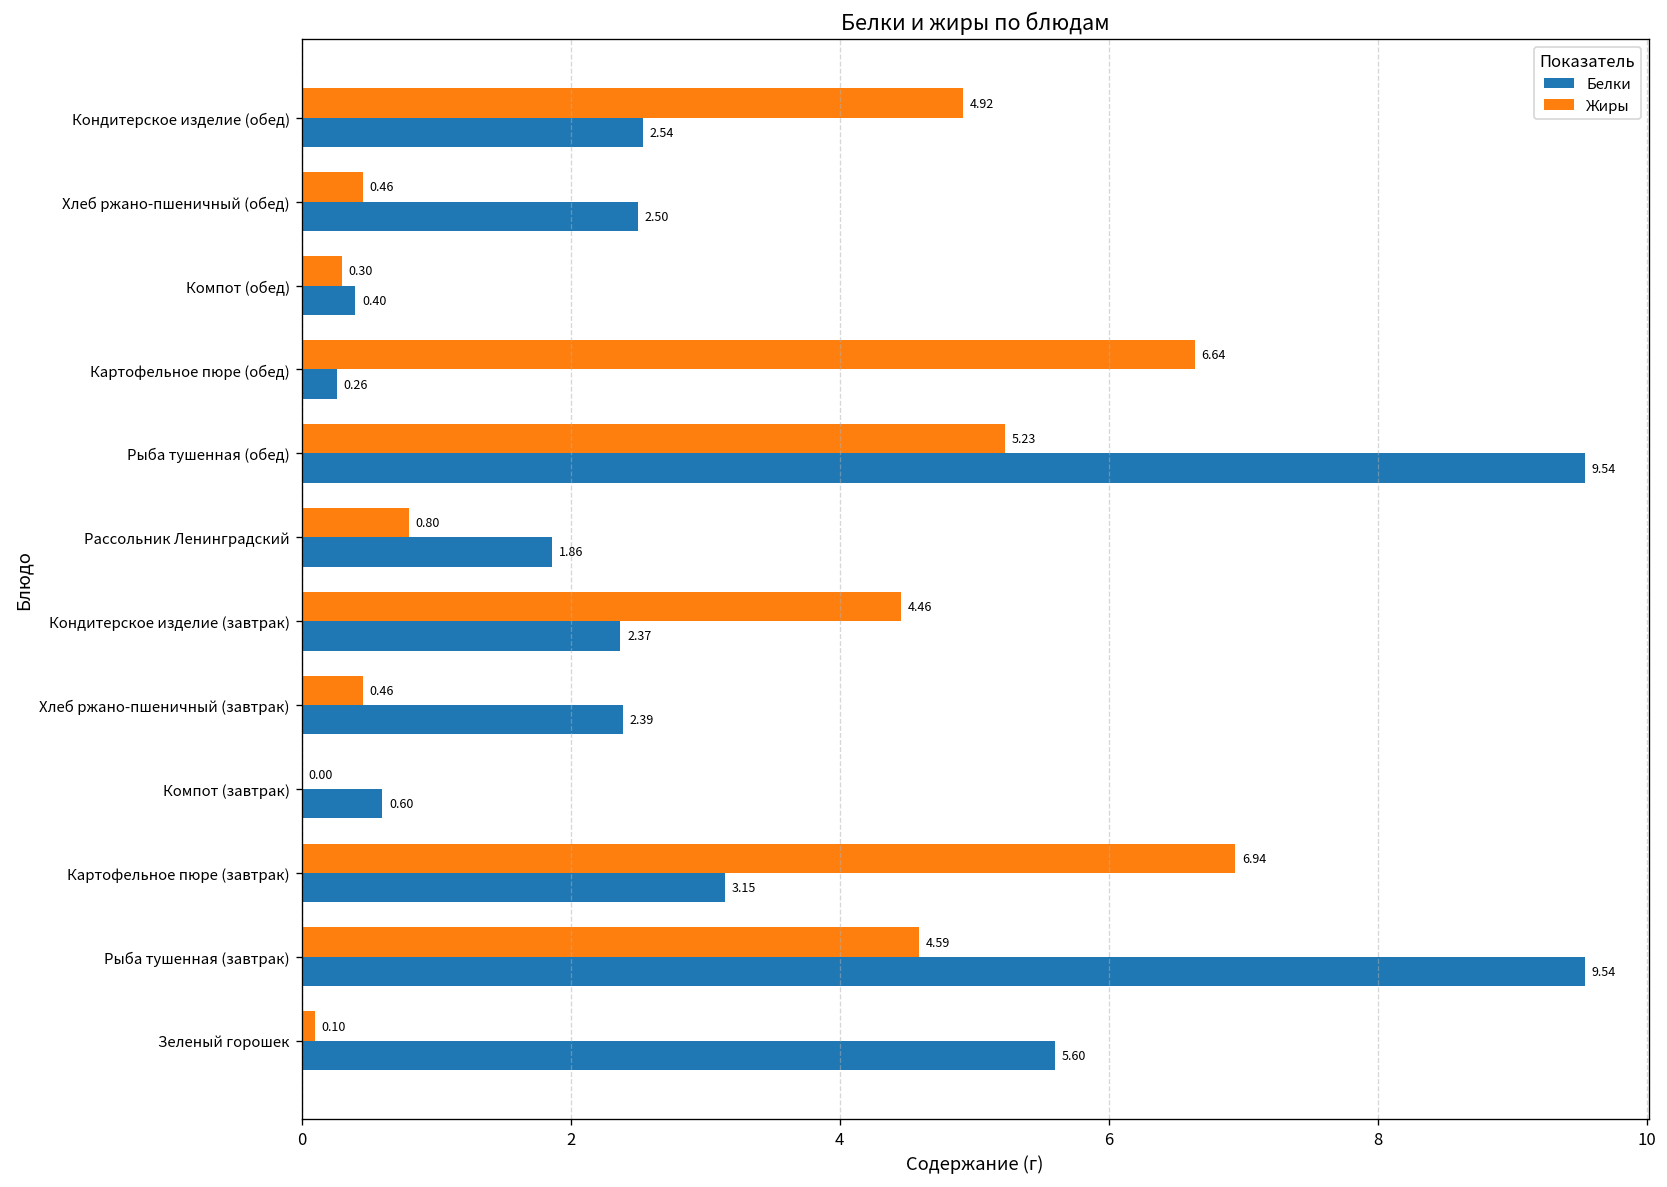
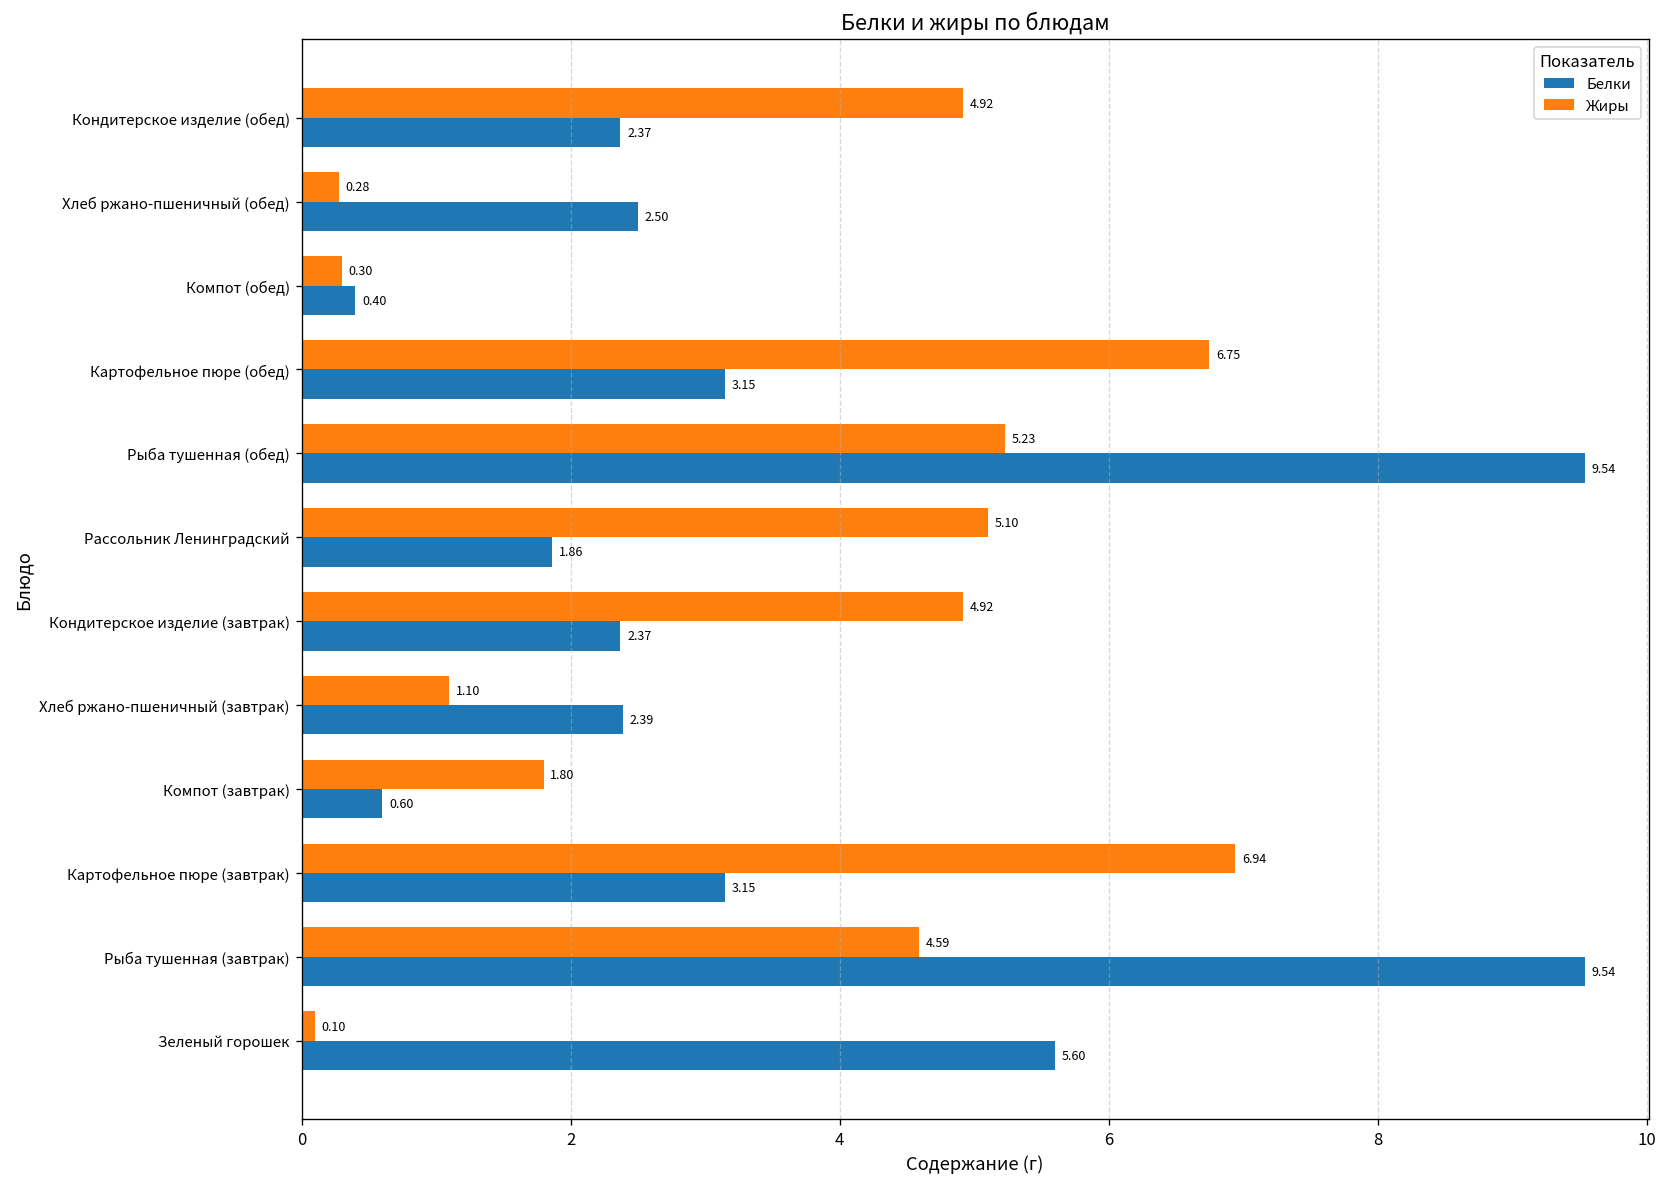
Белки, Кондитерское изделие (обед): 2.54 -> 2.37
Жиры, Хлеб ржано-пшеничный (обед): 0.46 -> 0.28
Жиры, Картофельное пюре (обед): 6.64 -> 6.75
Белки, Картофельное пюре (обед): 0.26 -> 3.15
Жиры, Рассольник Ленинградский: 0.80 -> 5.10
Жиры, Кондитерское изделие (завтрак): 4.46 -> 4.92
Жиры, Хлеб ржано-пшеничный (завтрак): 0.46 -> 1.10
Жиры, Компот (завтрак): 0.00 -> 1.80
